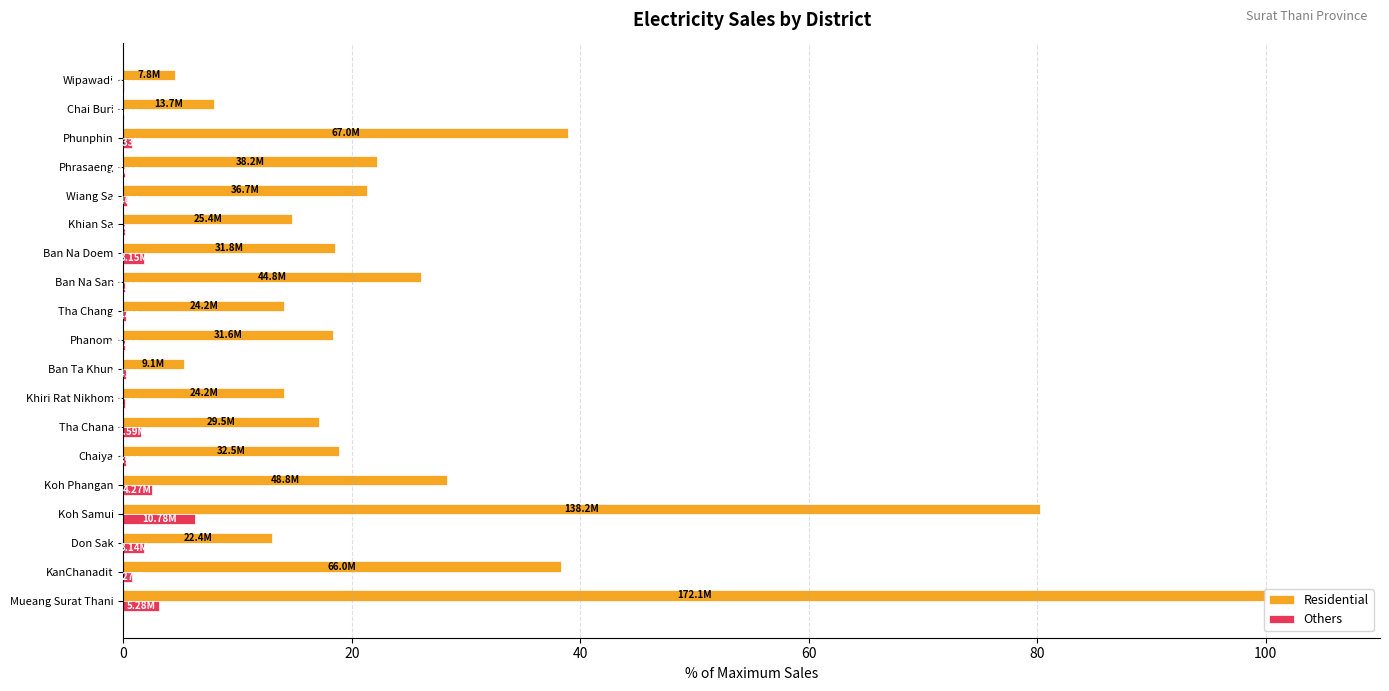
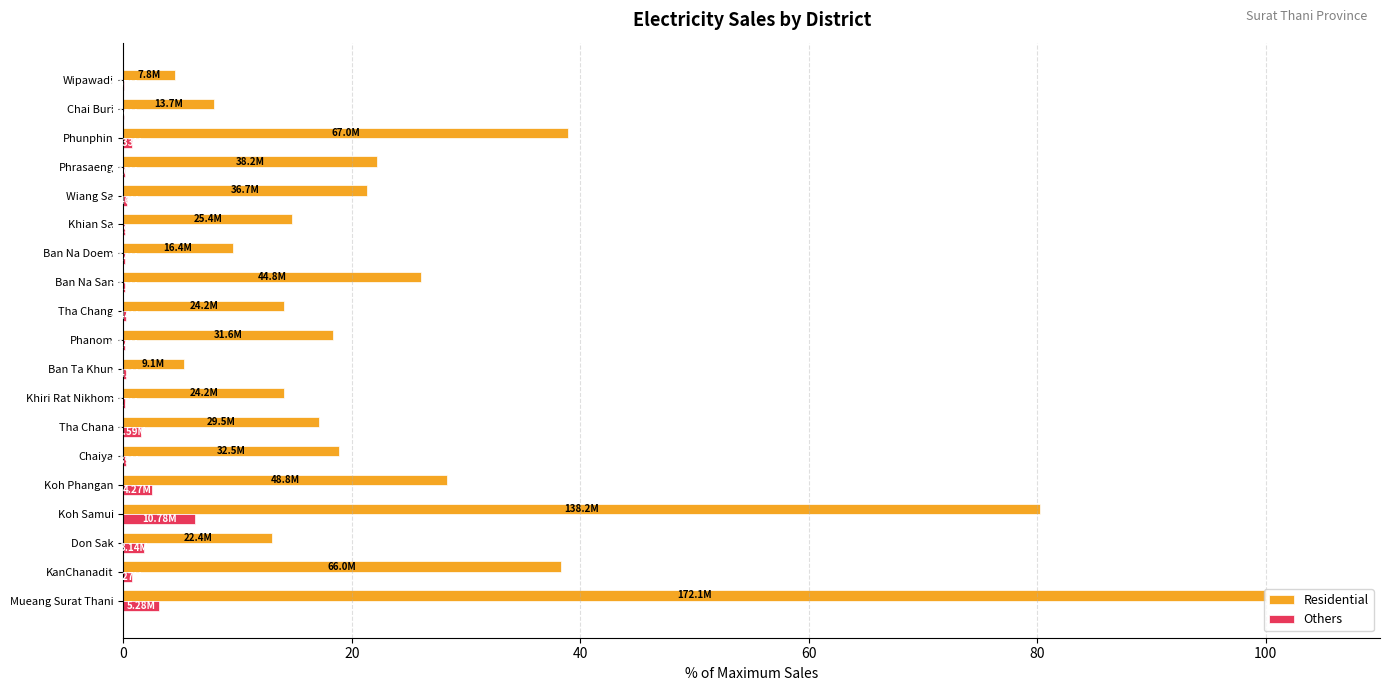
Residential, Ban Na Doem: 31.8M -> 16.4M
Others, Ban Na Doem: 1.8 -> 0.1
